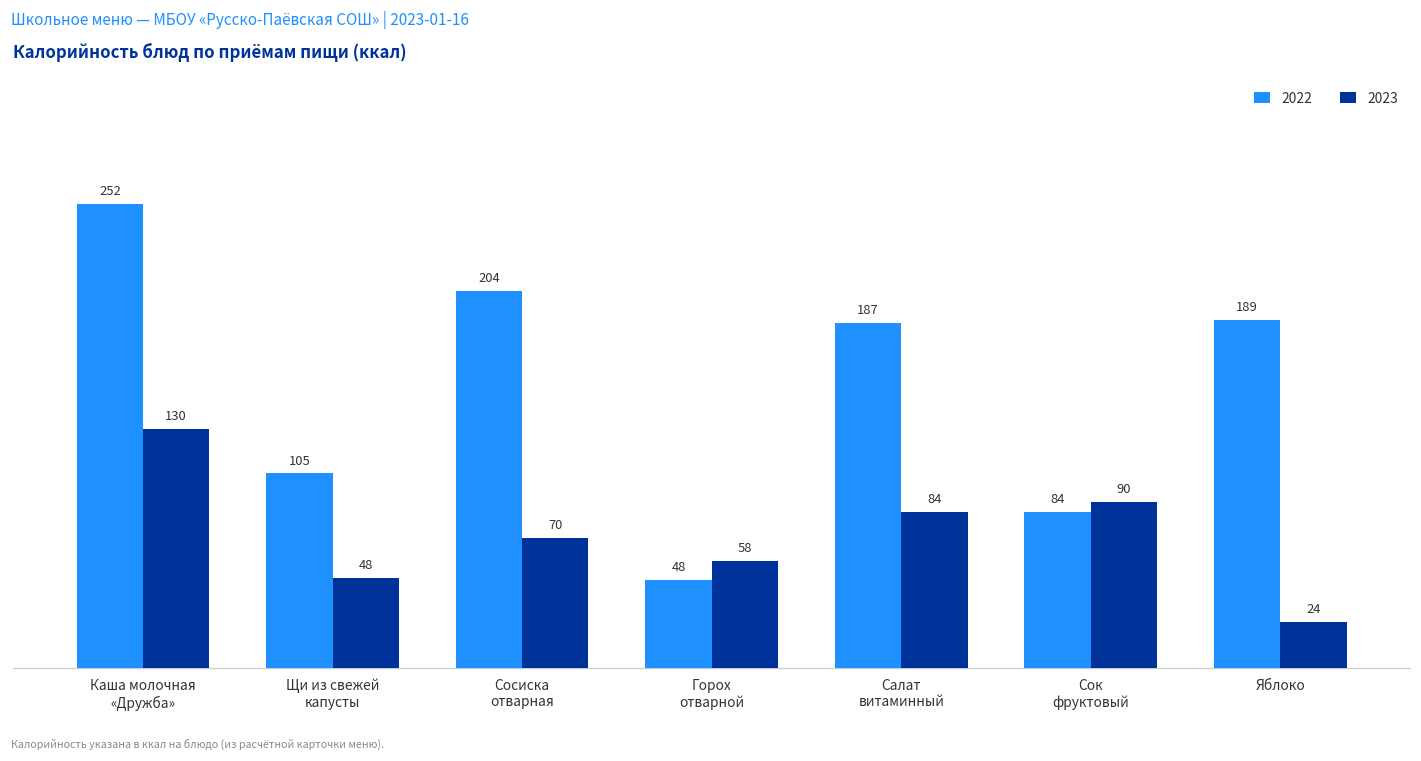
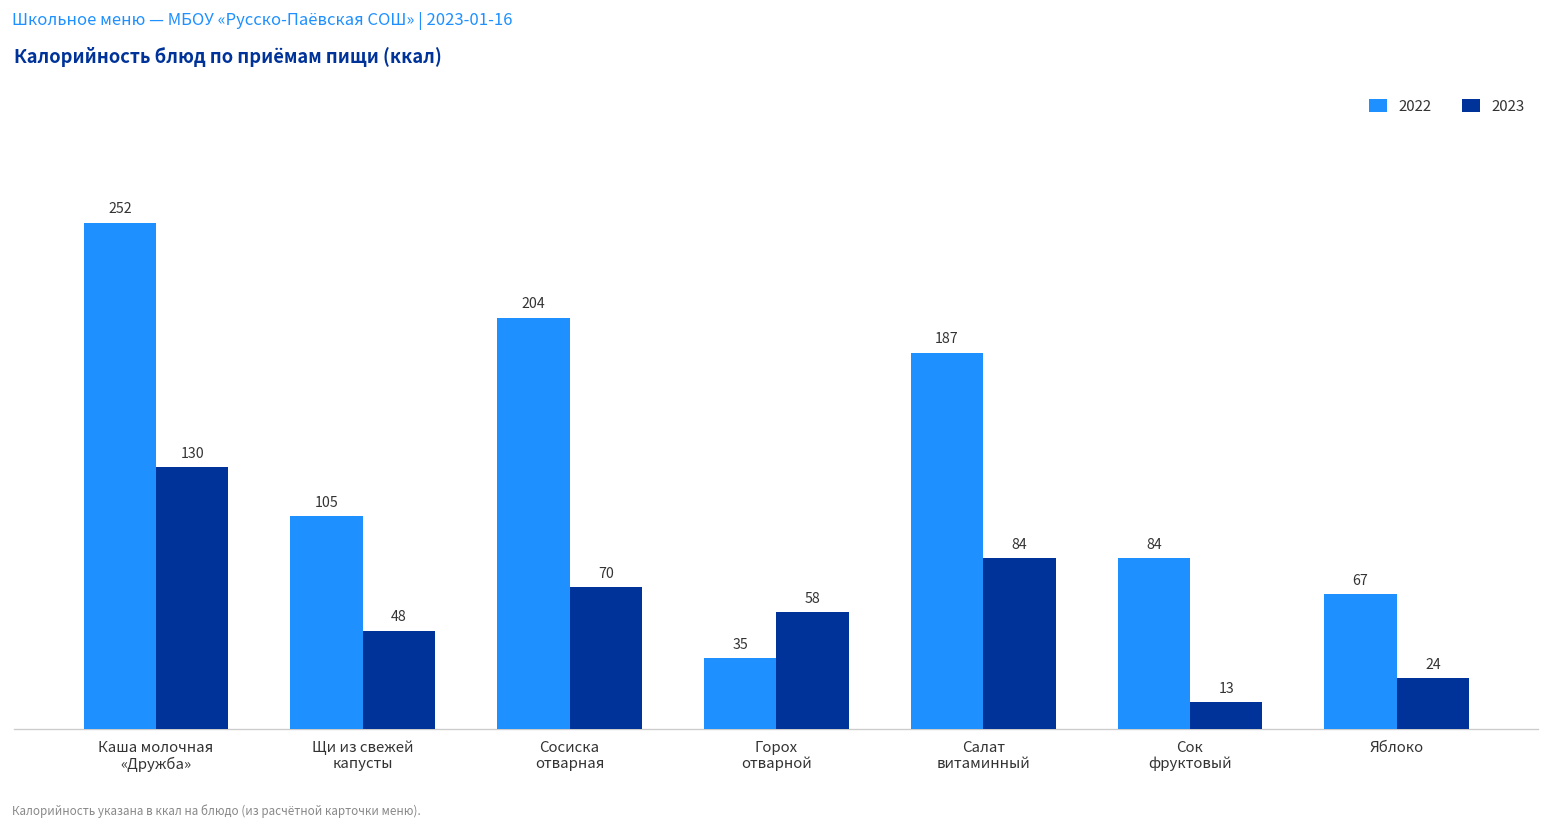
2022, Горох отварной: 48 -> 35
2023, Сок фруктовый: 90 -> 13
2022, Яблоко: 189 -> 67
